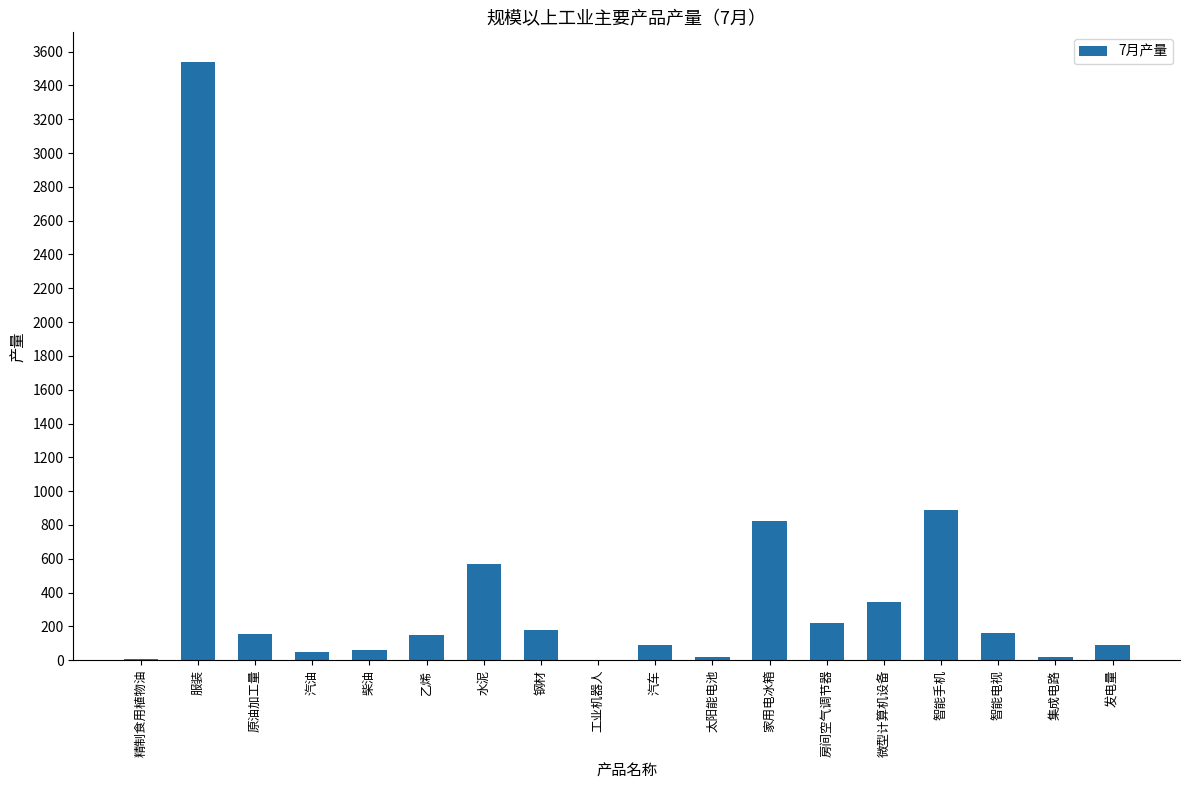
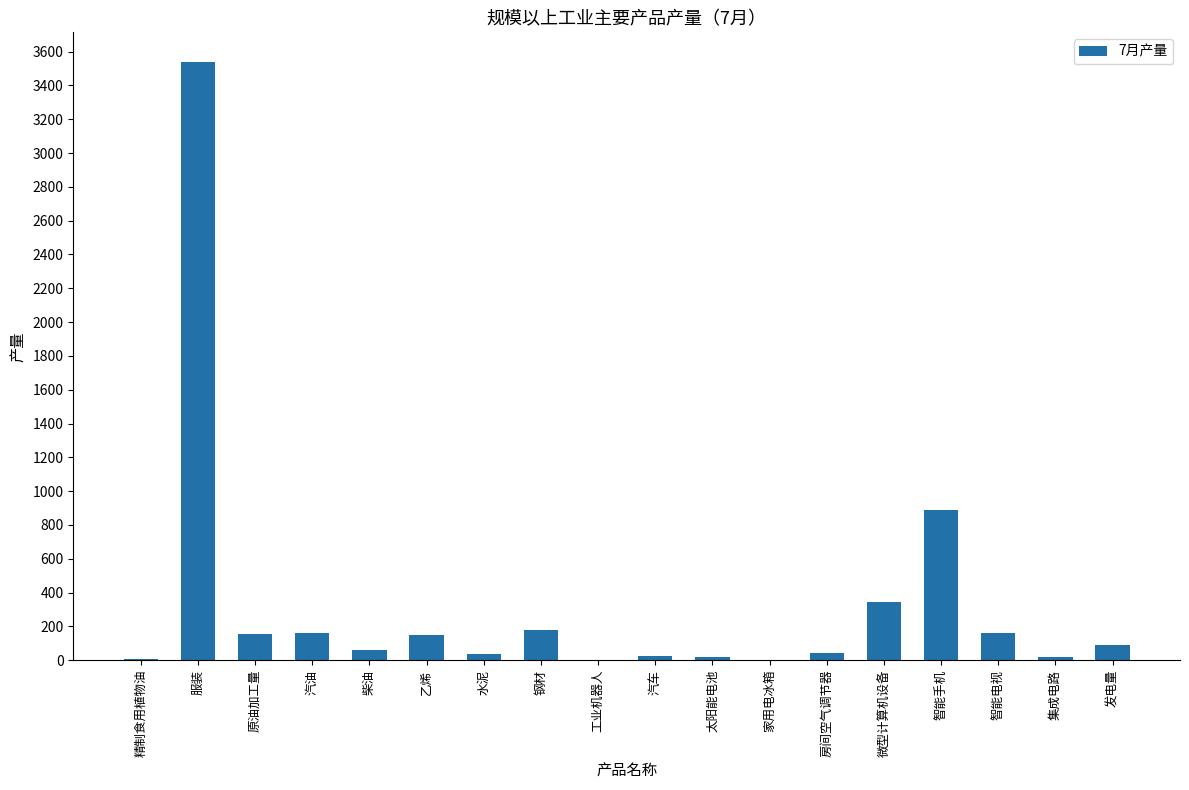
汽油: 50 -> 160
水泥: 570 -> 30
汽车: 90 -> 20
家用电冰箱: 820 -> 0
房间空气调节器: 220 -> 50
